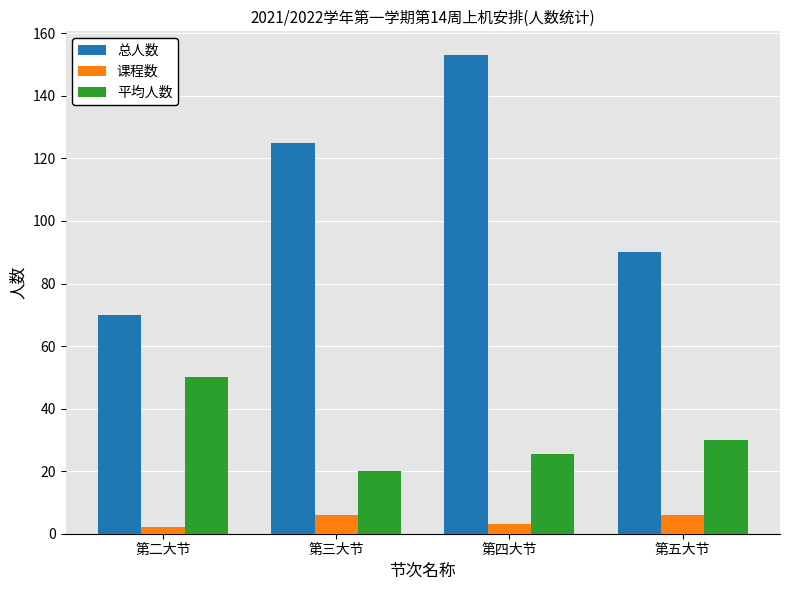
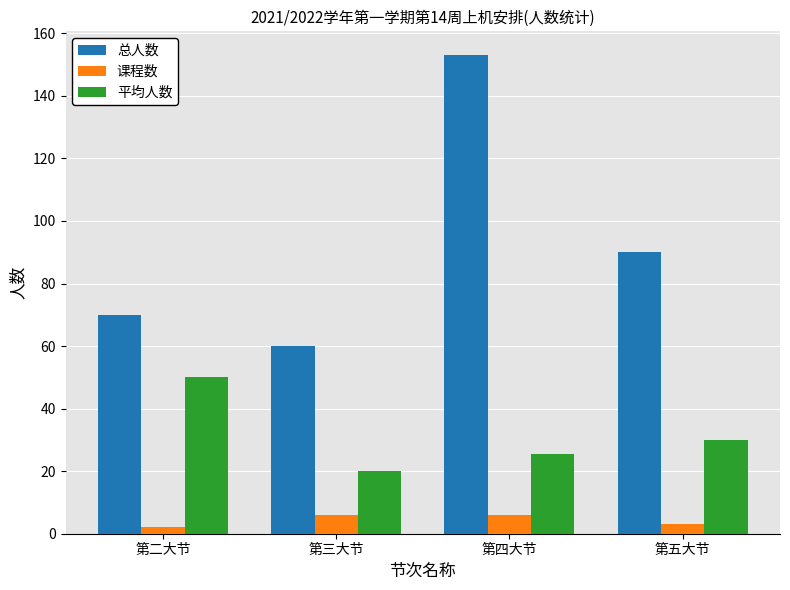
总人数, 第三大节: 125 -> 60
课程数, 第四大节: 3 -> 6
课程数, 第五大节: 6 -> 3
